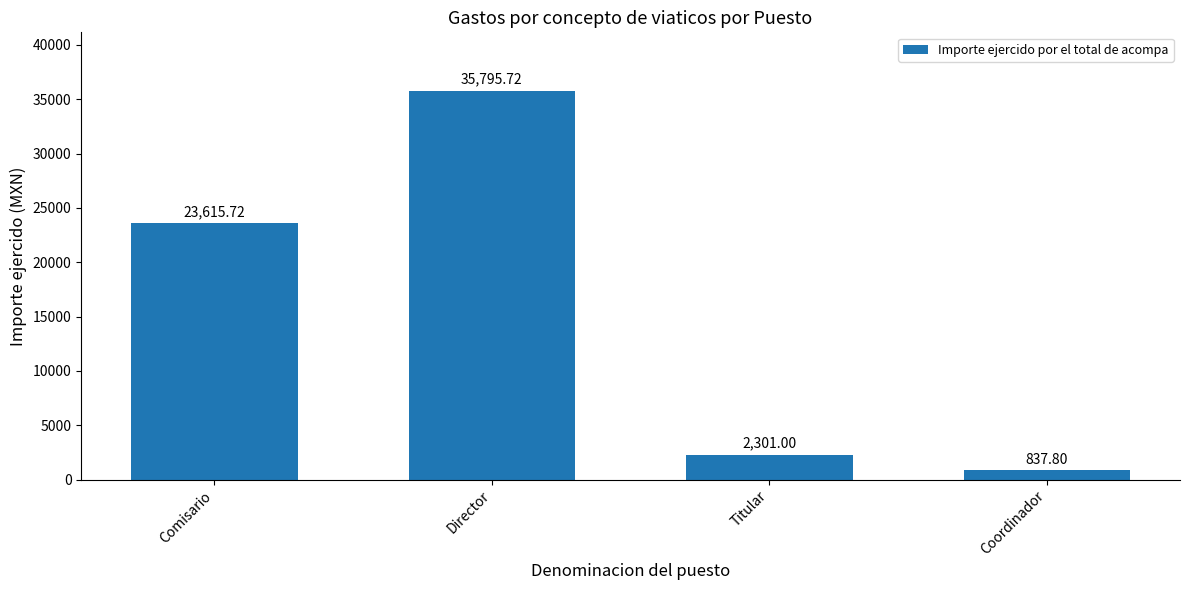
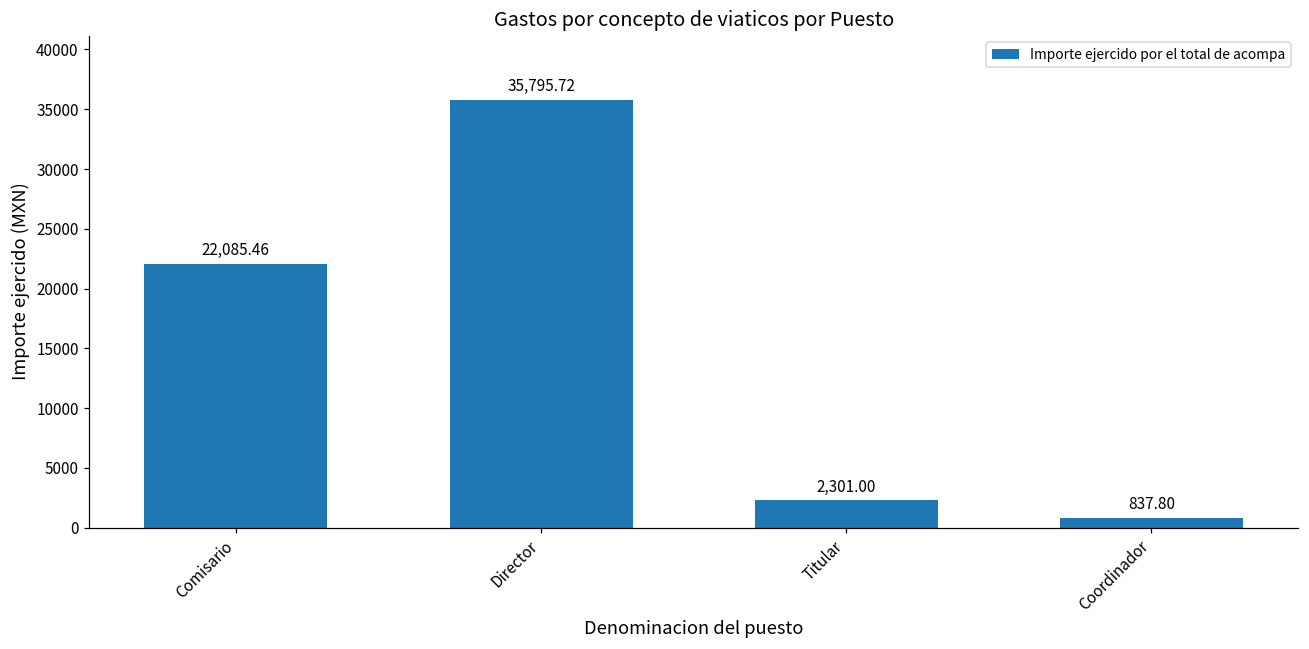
Comisario: 23,615.72 -> 22,085.46
